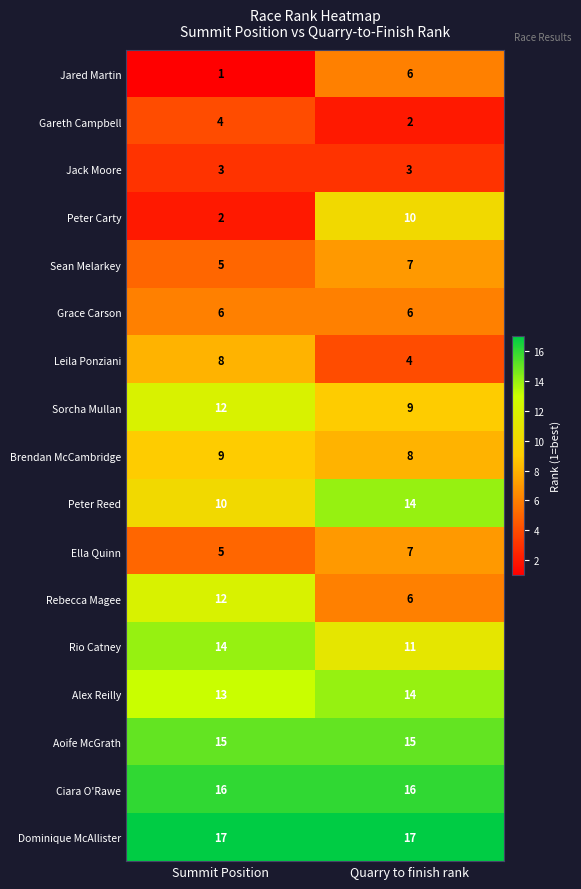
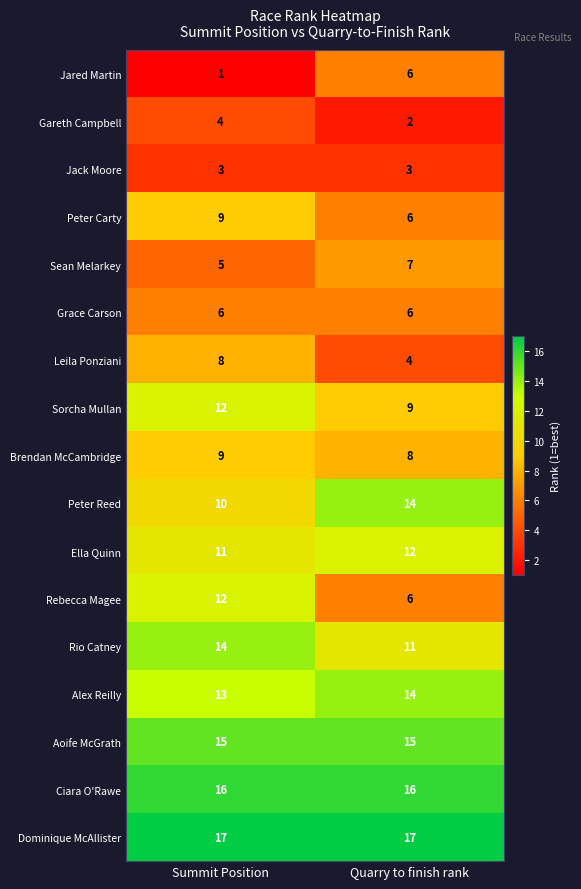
Peter Carty, Summit Position: 2 -> 9
Peter Carty, Quarry to finish rank: 10 -> 6
Ella Quinn, Summit Position: 5 -> 11
Ella Quinn, Quarry to finish rank: 7 -> 12
